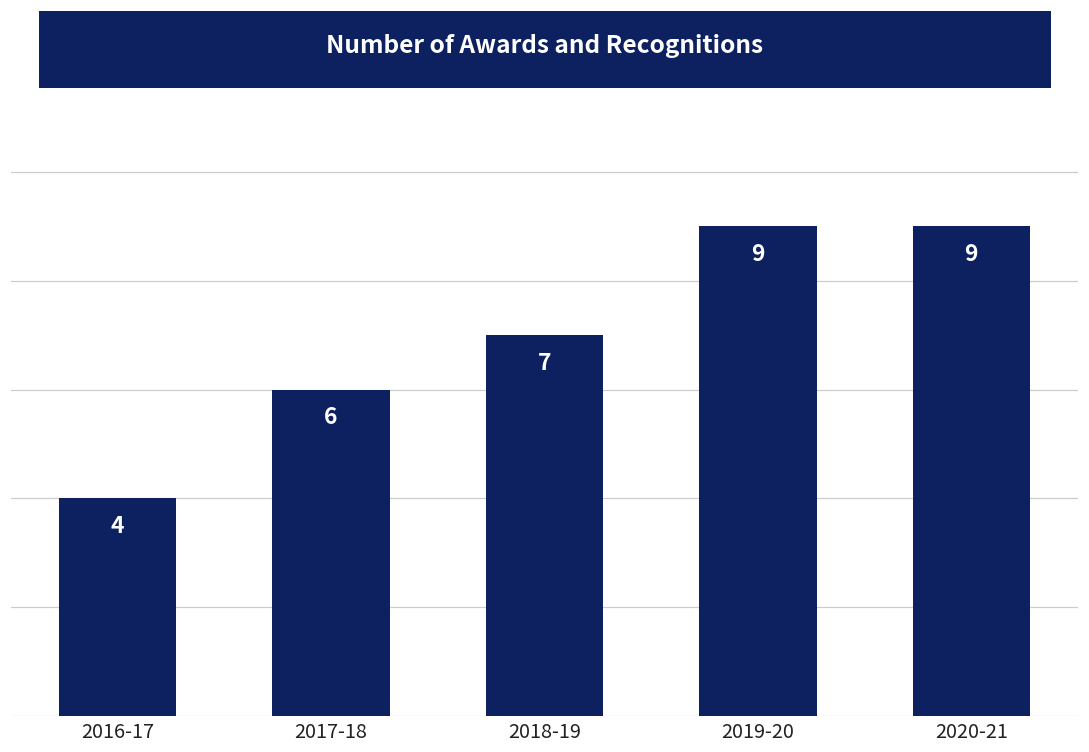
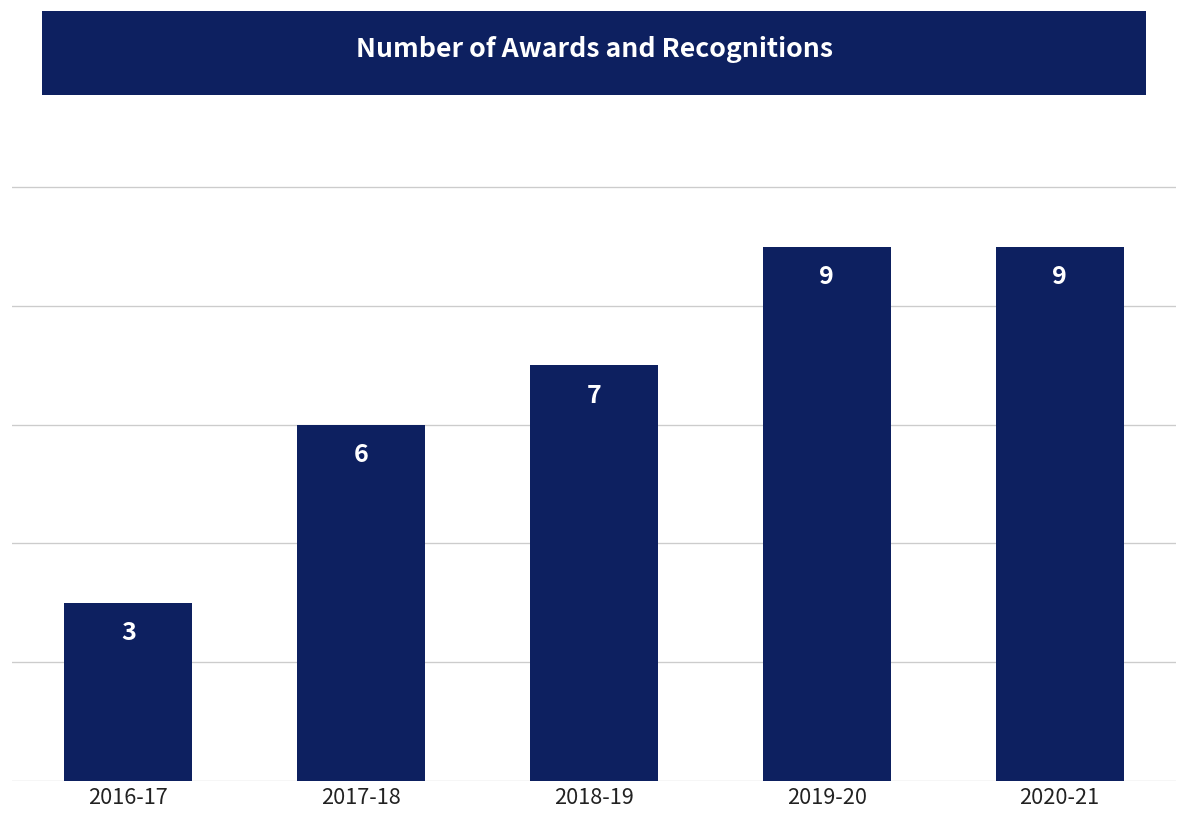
2016-17: 4 -> 3
